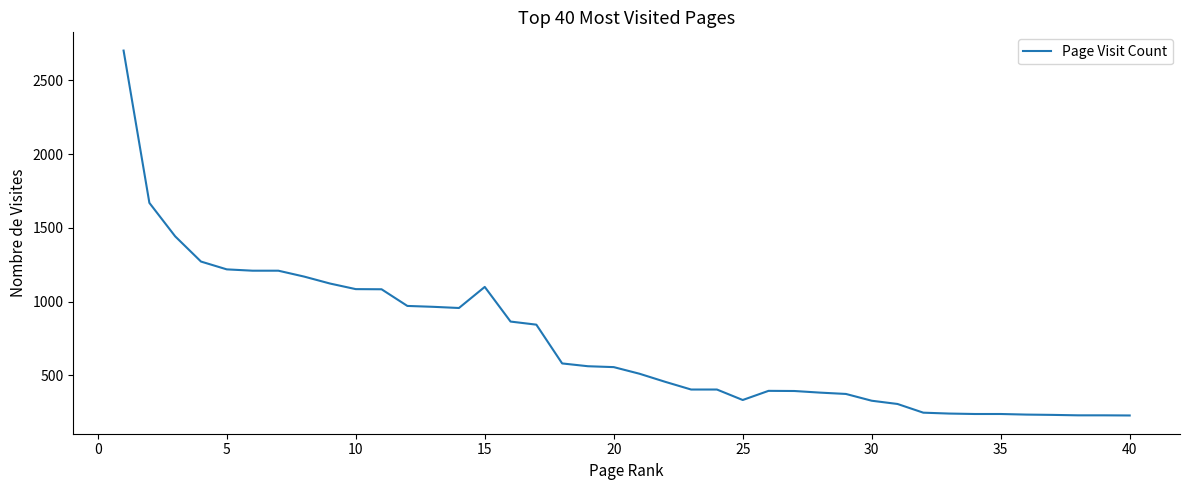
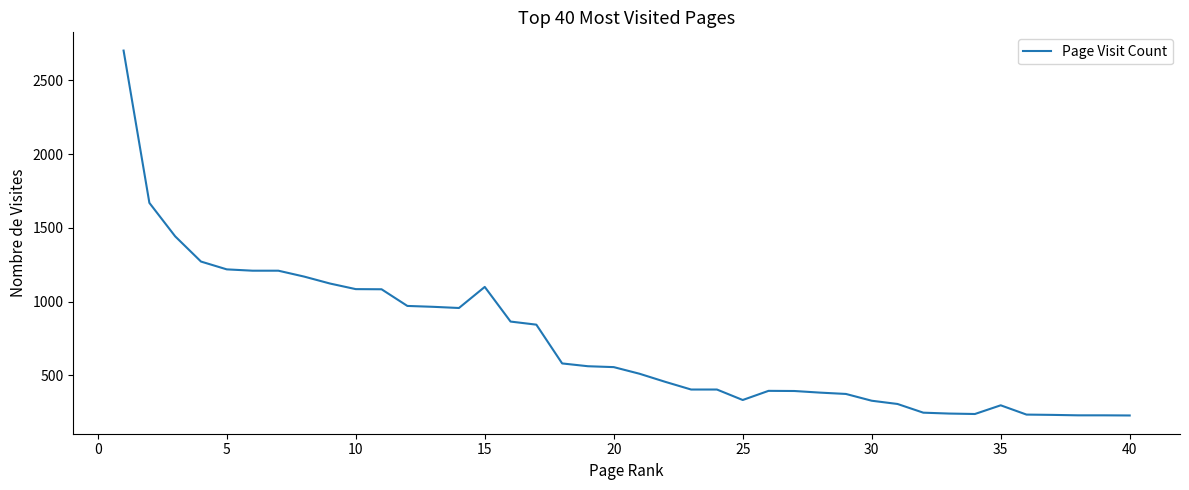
35: 240 -> 300
